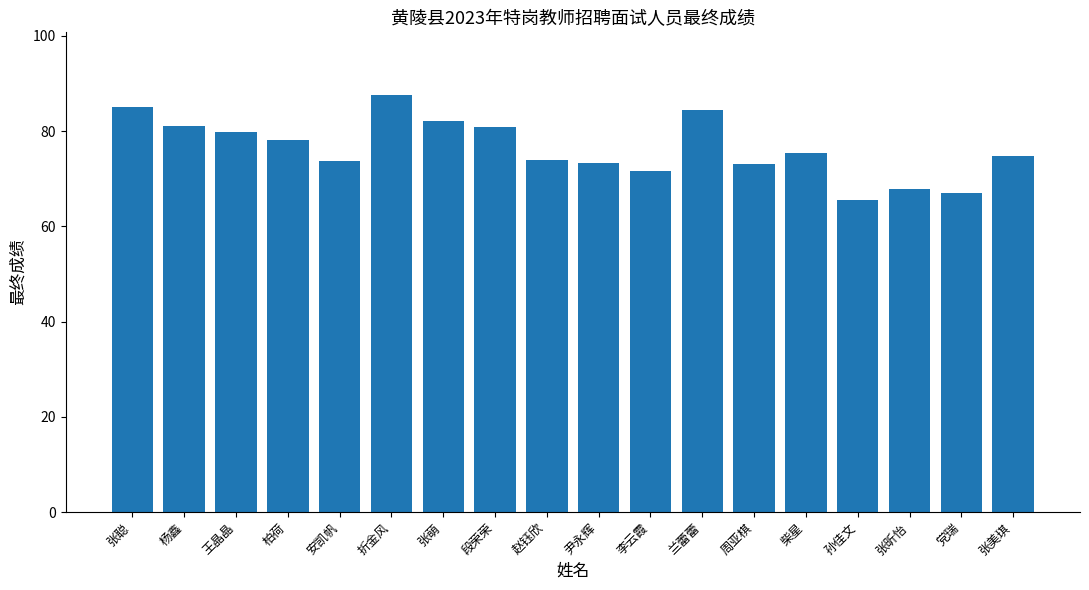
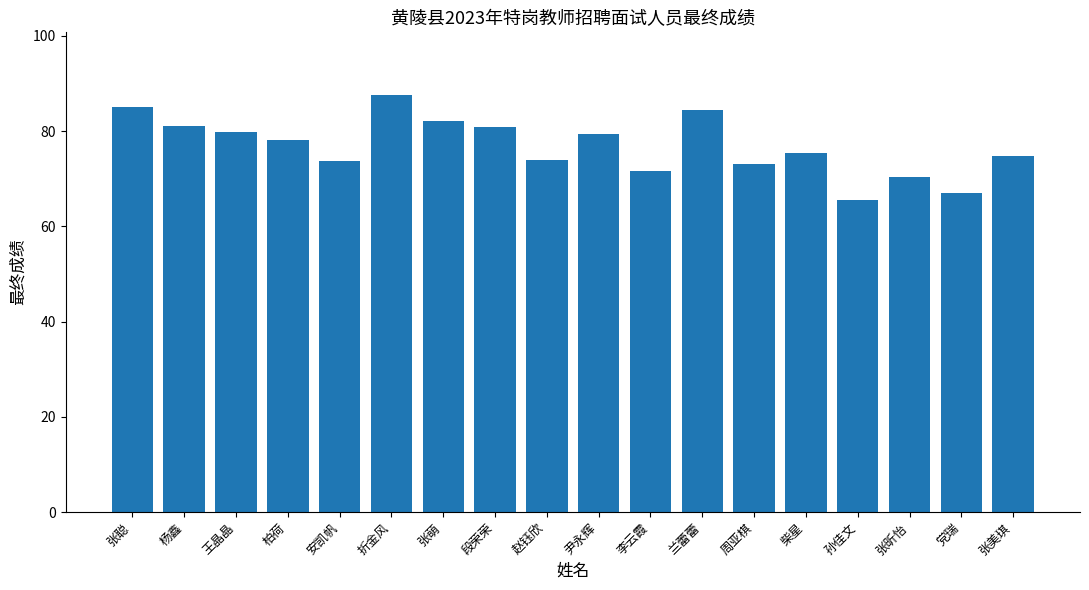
尹永辉: 73 -> 79
张昕怡: 68 -> 70
